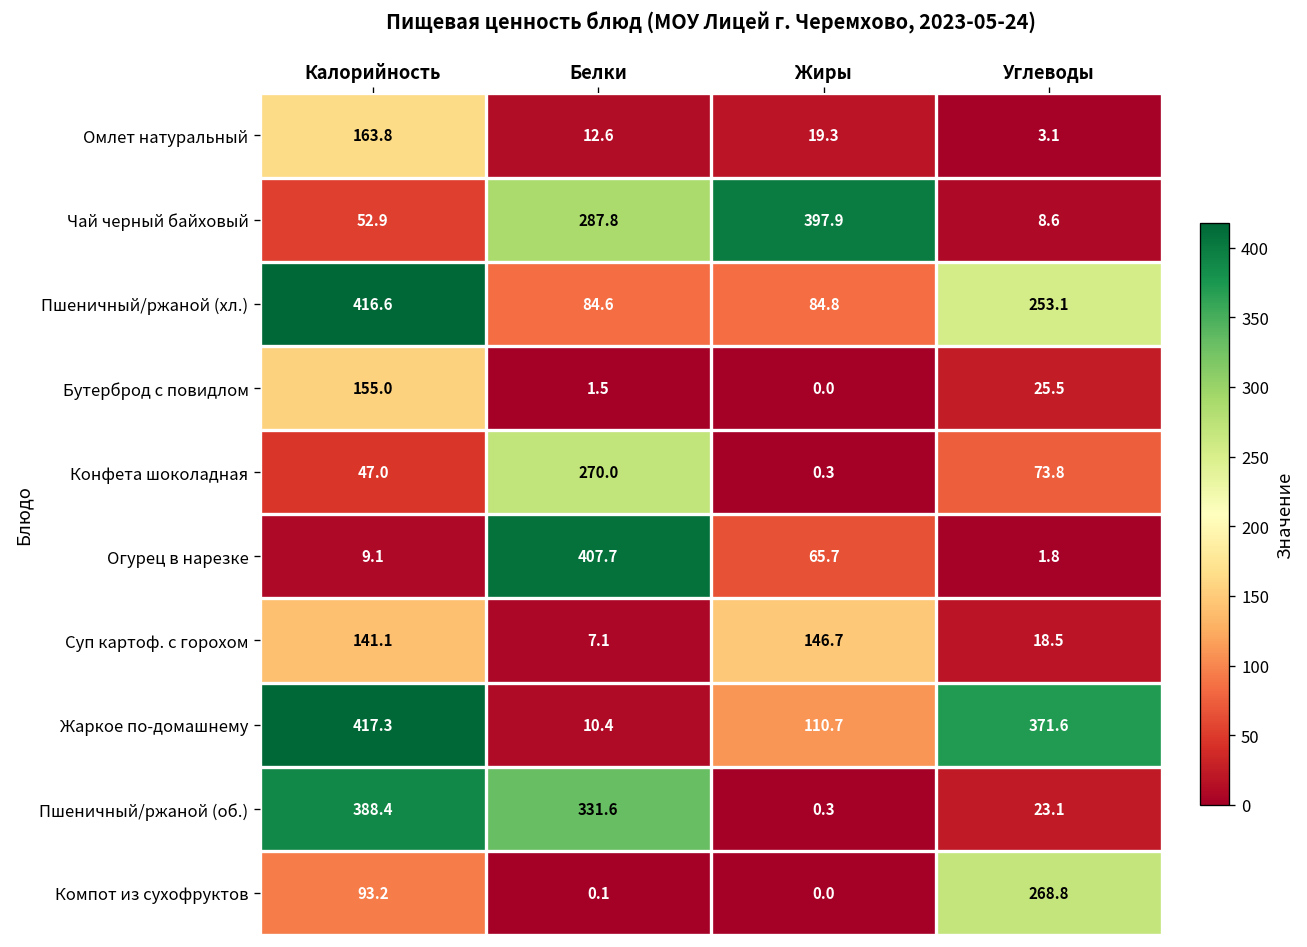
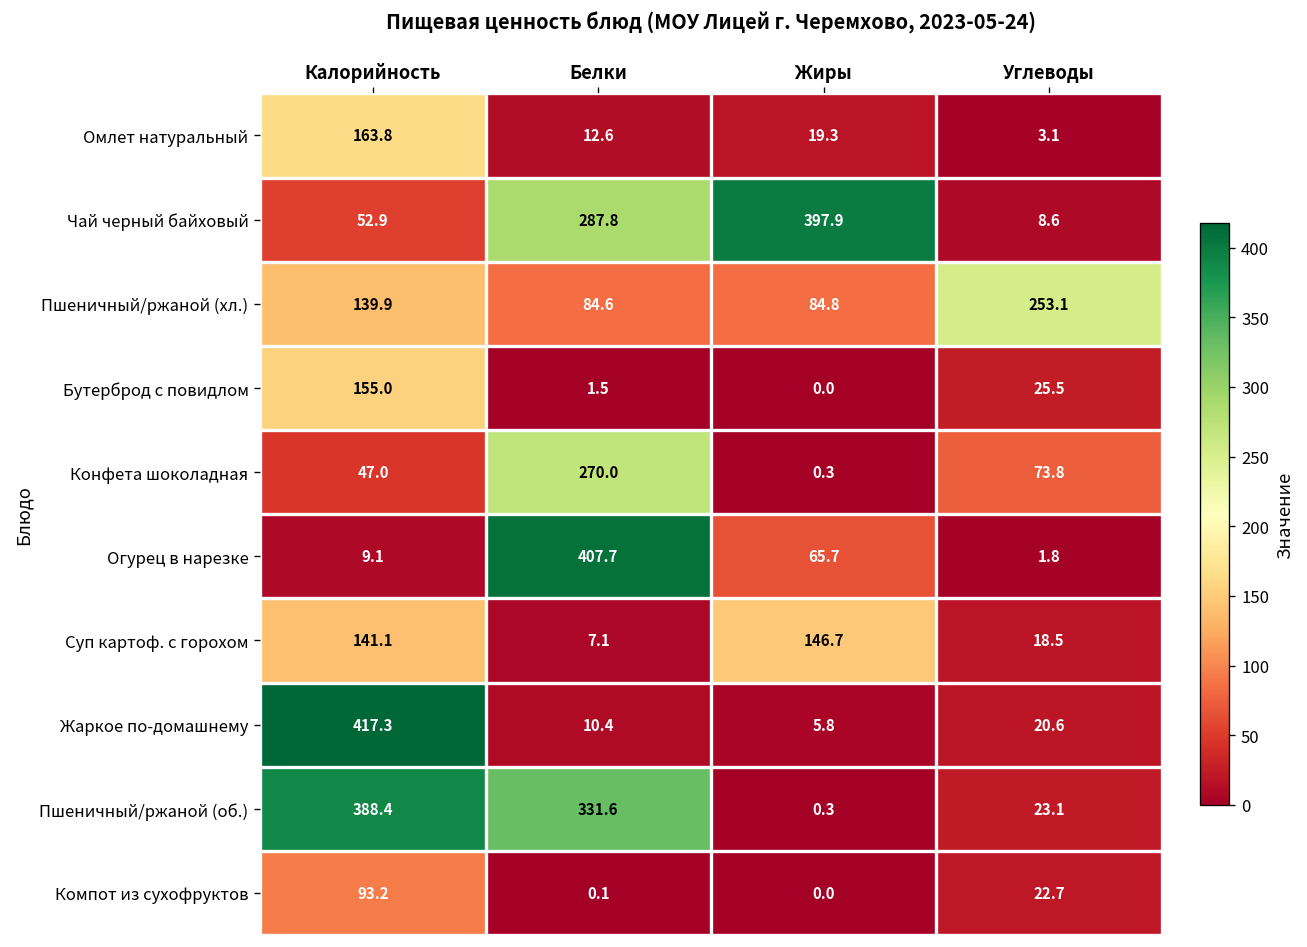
Пшеничный/ржаной (хл.), Калорийность: 416.6 -> 139.9
Жаркое по-домашнему, Жиры: 110.7 -> 5.8
Жаркое по-домашнему, Углеводы: 371.6 -> 20.6
Компот из сухофруктов, Углеводы: 268.8 -> 22.7
